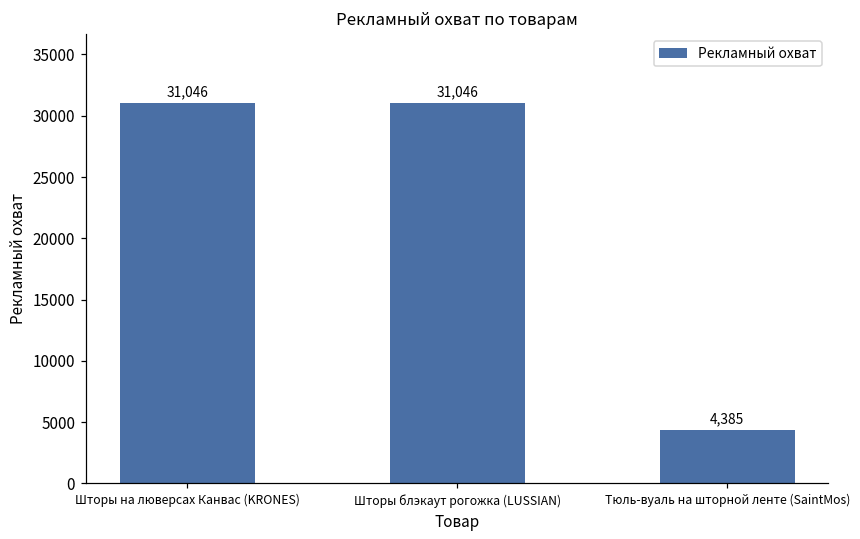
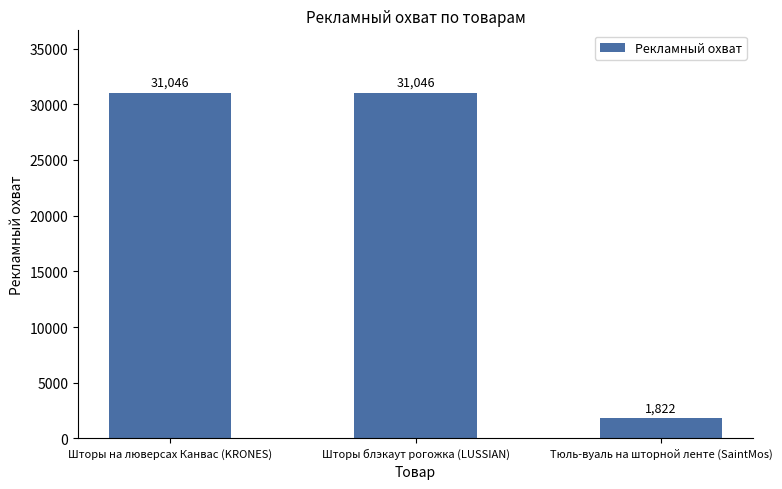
Тюль-вуаль на шторной ленте (SaintMos): 4,385 -> 1,822
